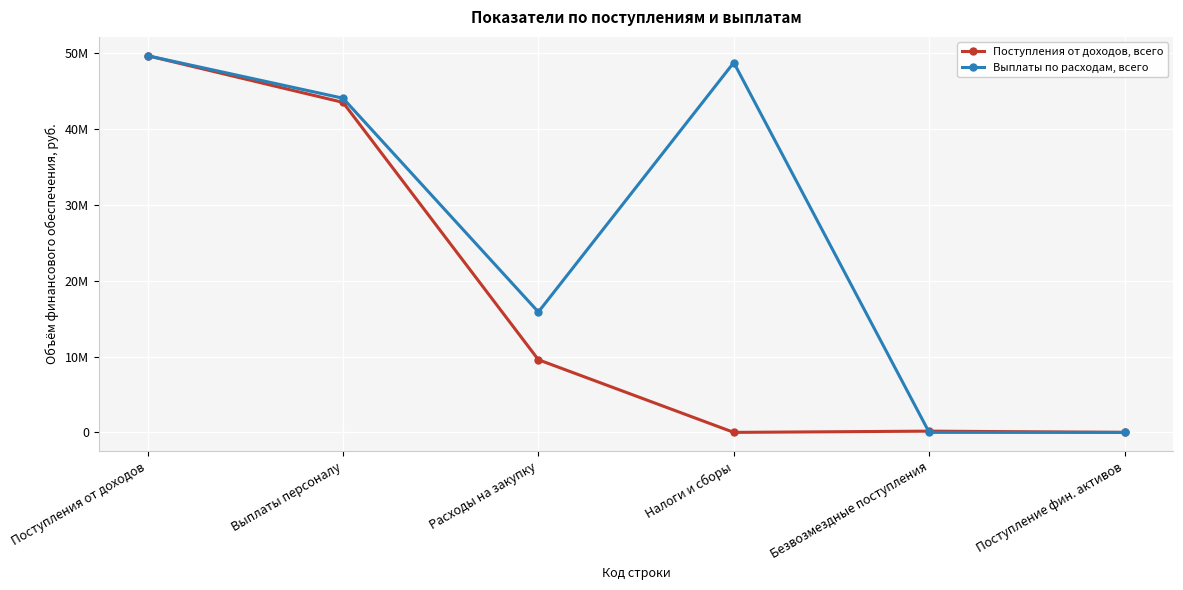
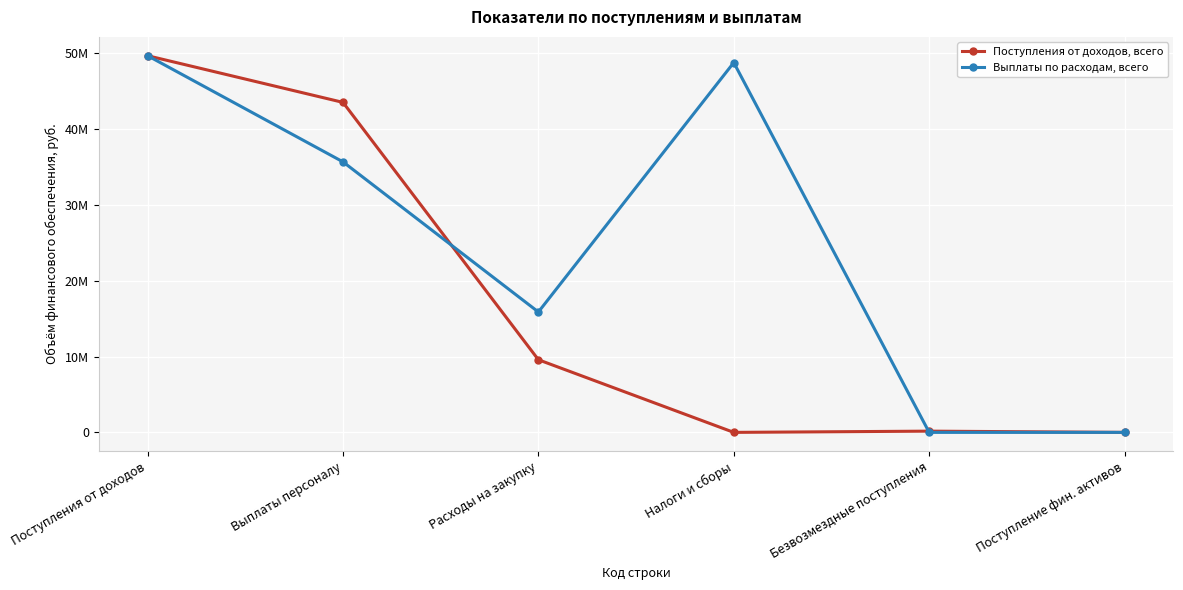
Выплаты по расходам, всего, Выплаты персоналу: 44000000 -> 36000000
